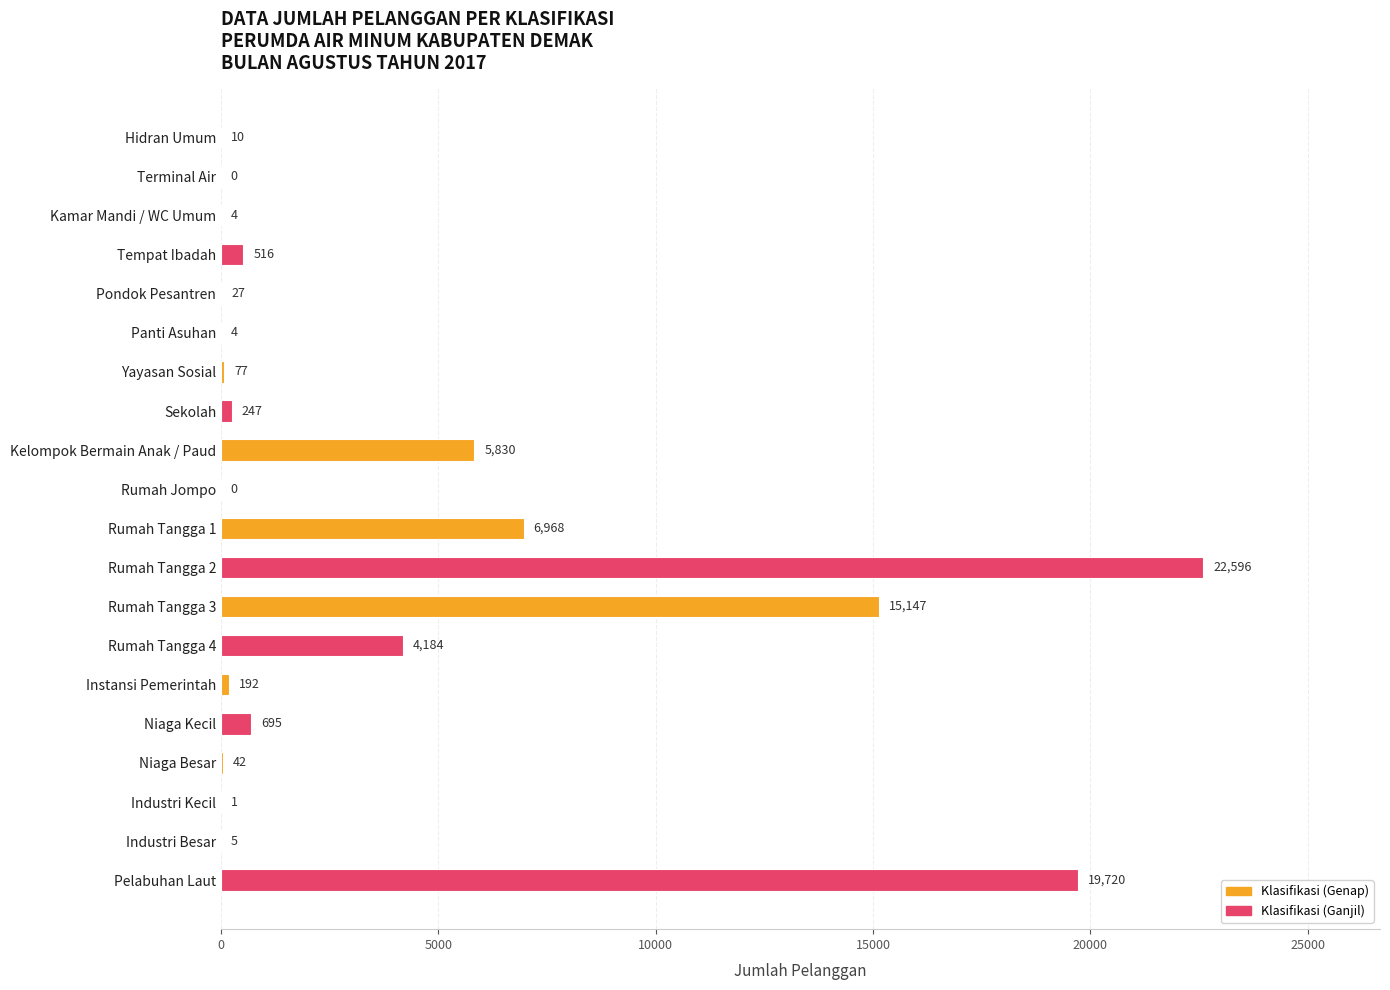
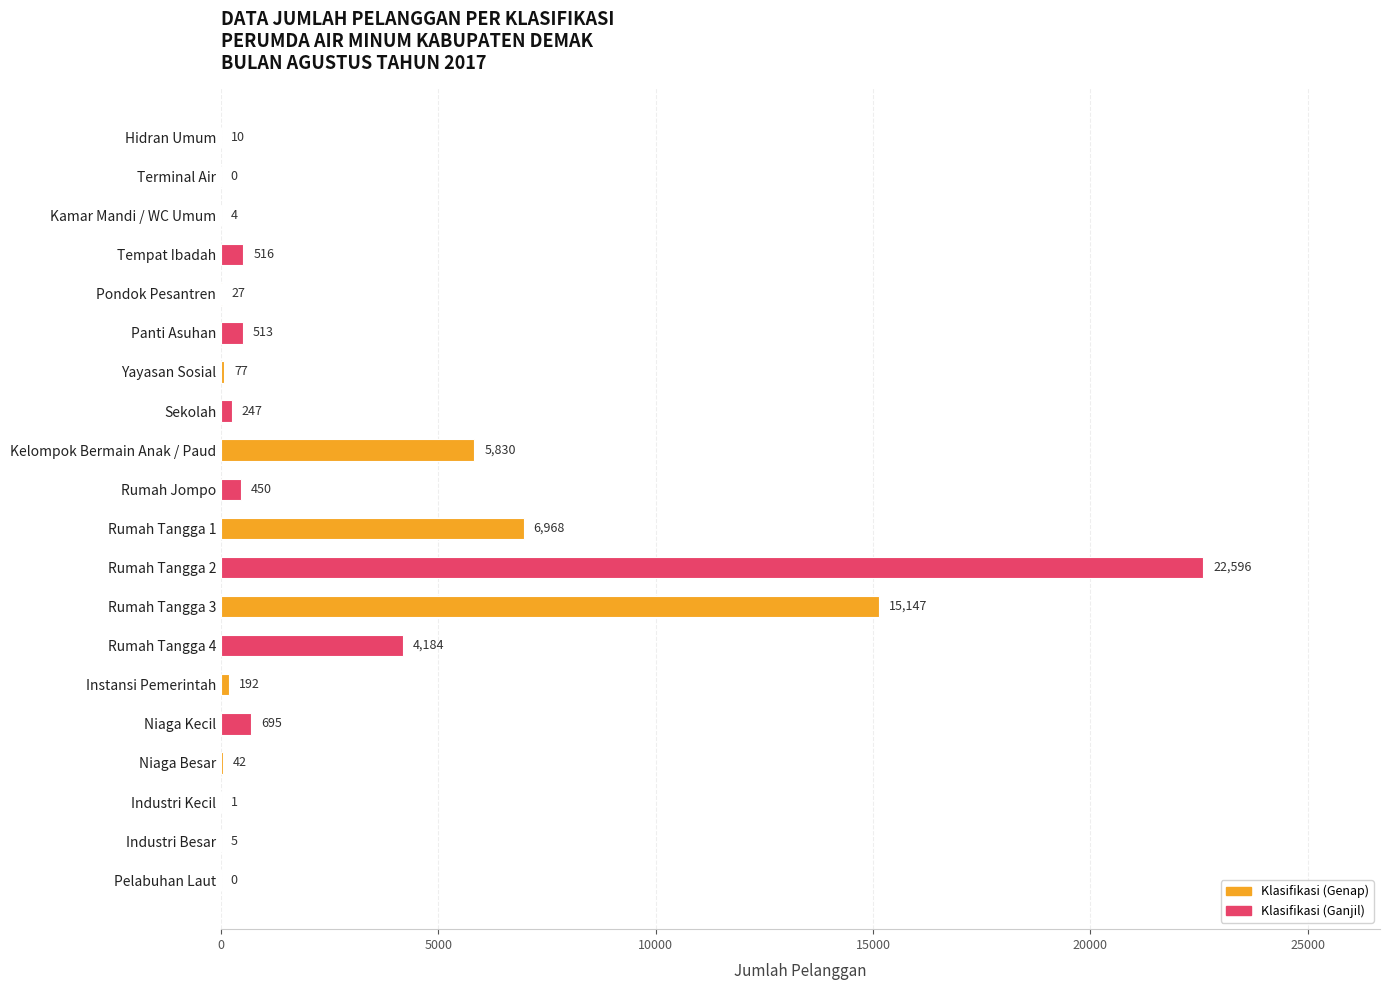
Panti Asuhan: 4 -> 513
Rumah Jompo: 0 -> 450
Pelabuhan Laut: 19,720 -> 0
